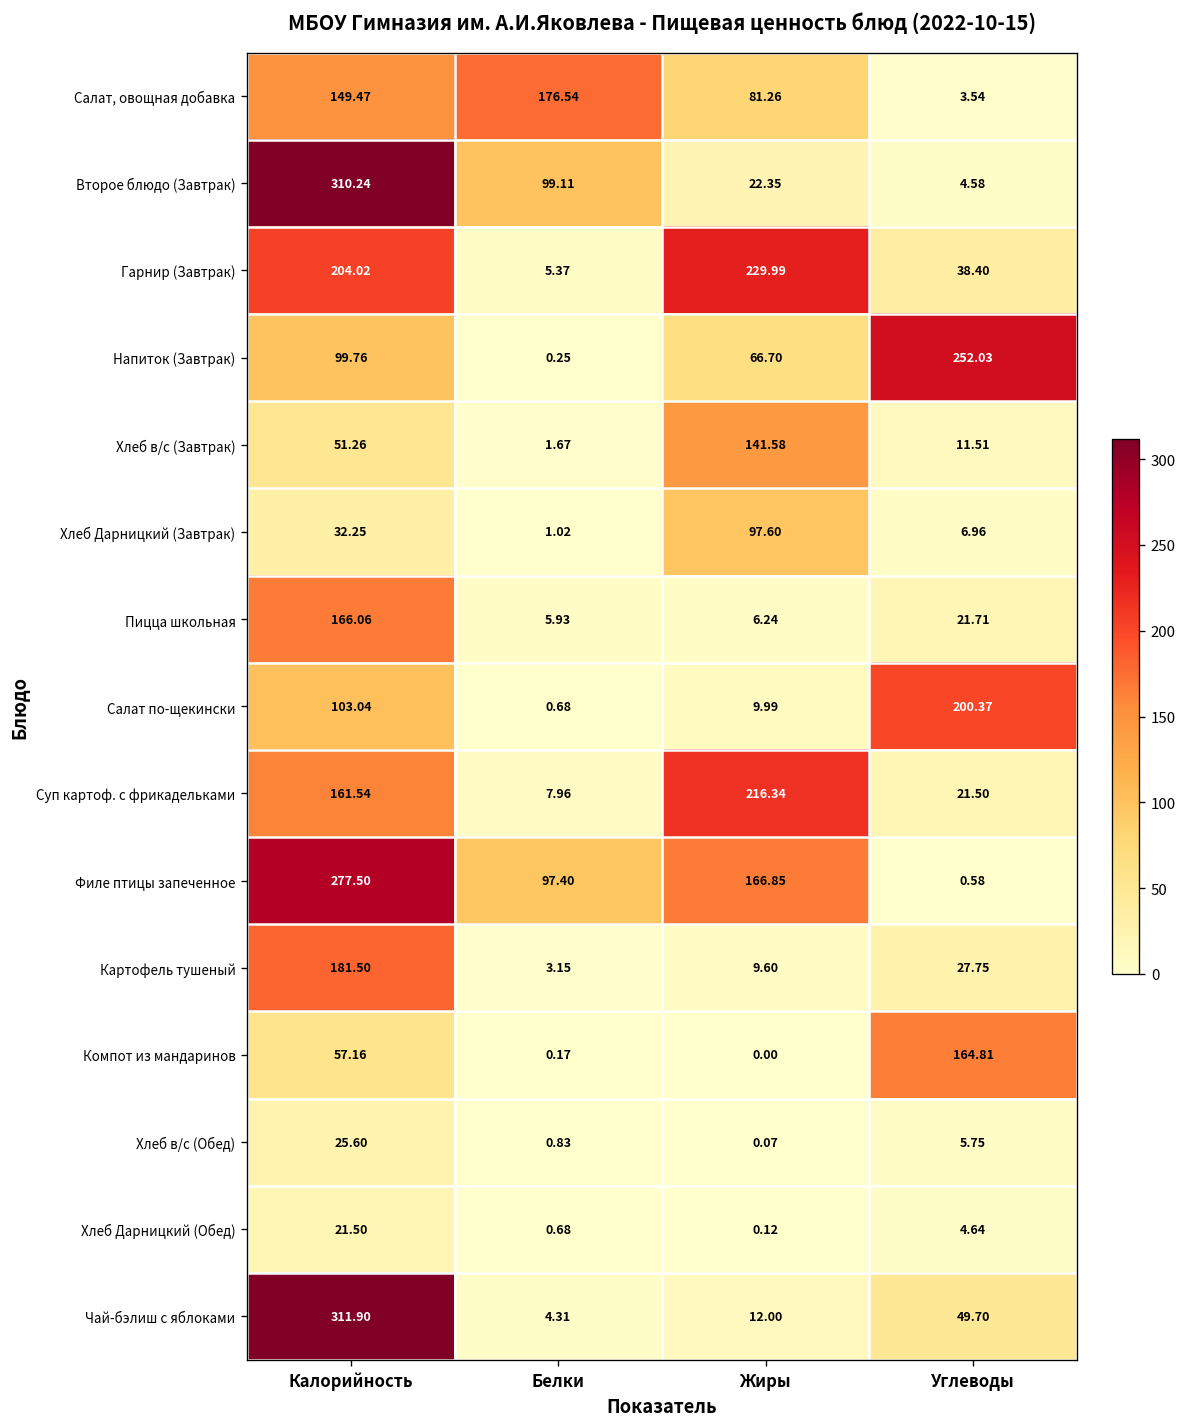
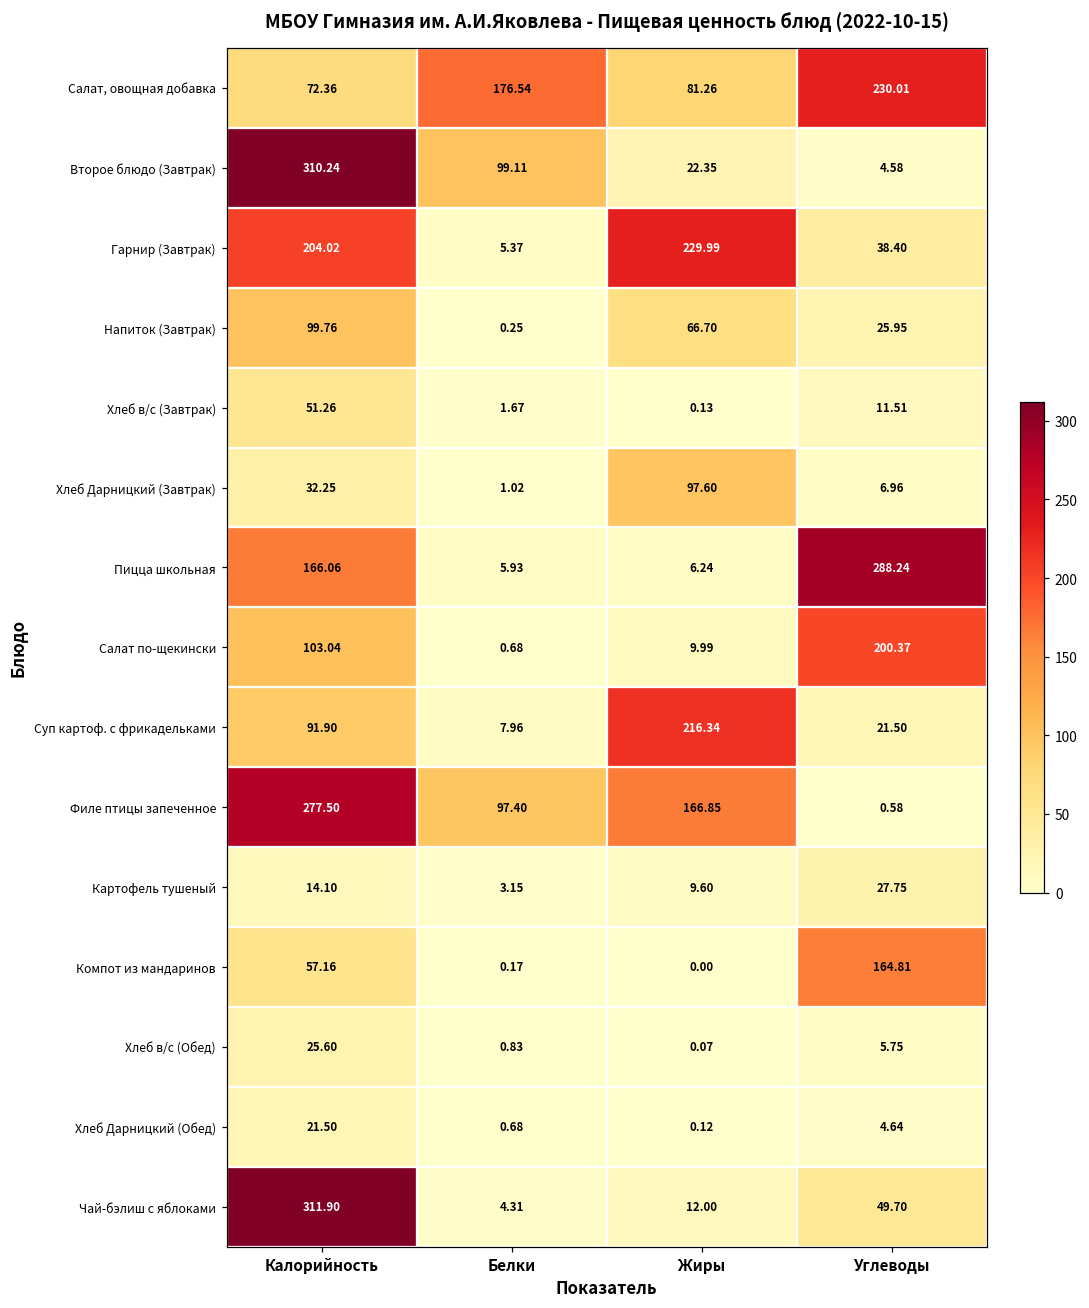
Салат, овощная добавка, Калорийность: 149.47 -> 72.36
Салат, овощная добавка, Углеводы: 3.54 -> 230.01
Напиток (Завтрак), Углеводы: 252.03 -> 25.95
Хлеб в/с (Завтрак), Жиры: 141.58 -> 0.13
Пицца школьная, Углеводы: 21.71 -> 288.24
Суп картоф. с фрикадельками, Калорийность: 161.54 -> 91.90
Картофель тушеный, Калорийность: 181.50 -> 14.10
